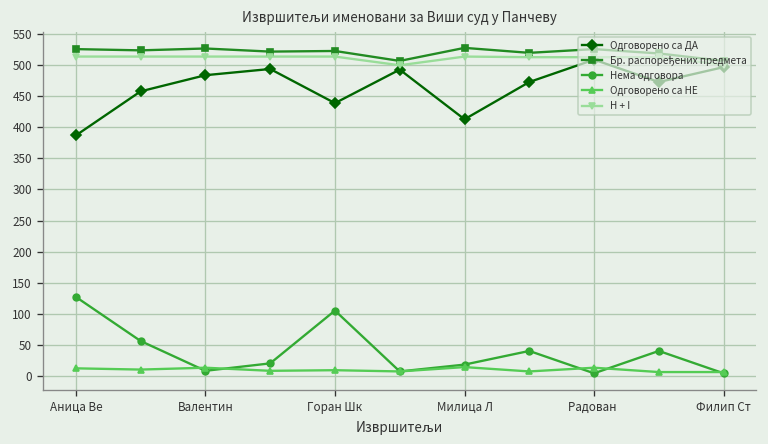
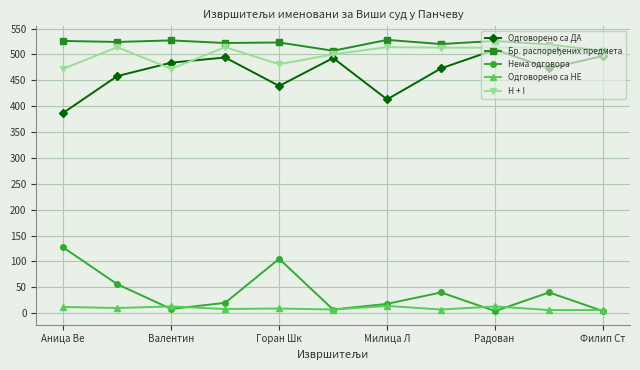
H + I, Аница Ве: 510 -> 470
H + I, Валентин: 510 -> 470
H + I, Горан Шк: 510 -> 480
